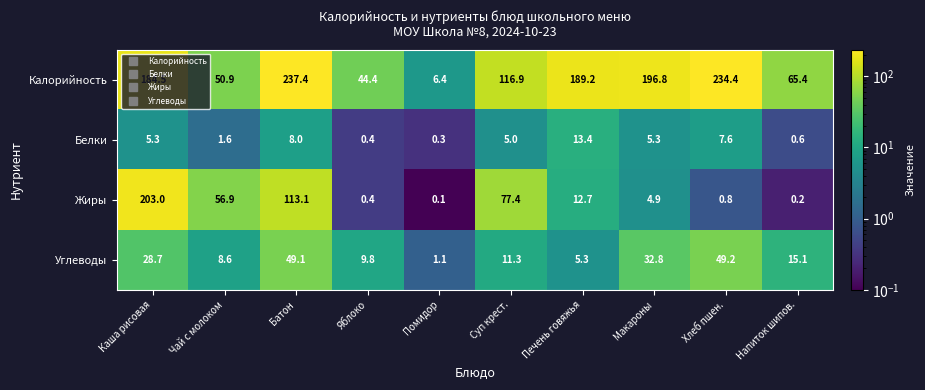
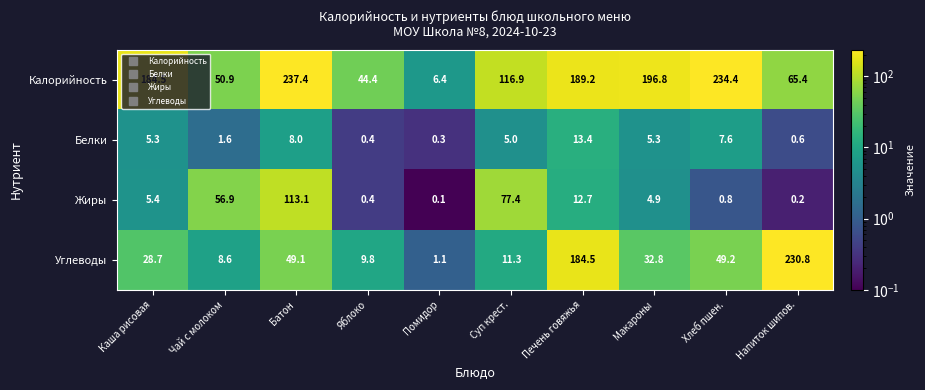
Жиры, Каша рисовая: 203.0 -> 5.4
Углеводы, Печень говяжья: 5.3 -> 184.5
Углеводы, Напиток шипов.: 15.1 -> 230.8
